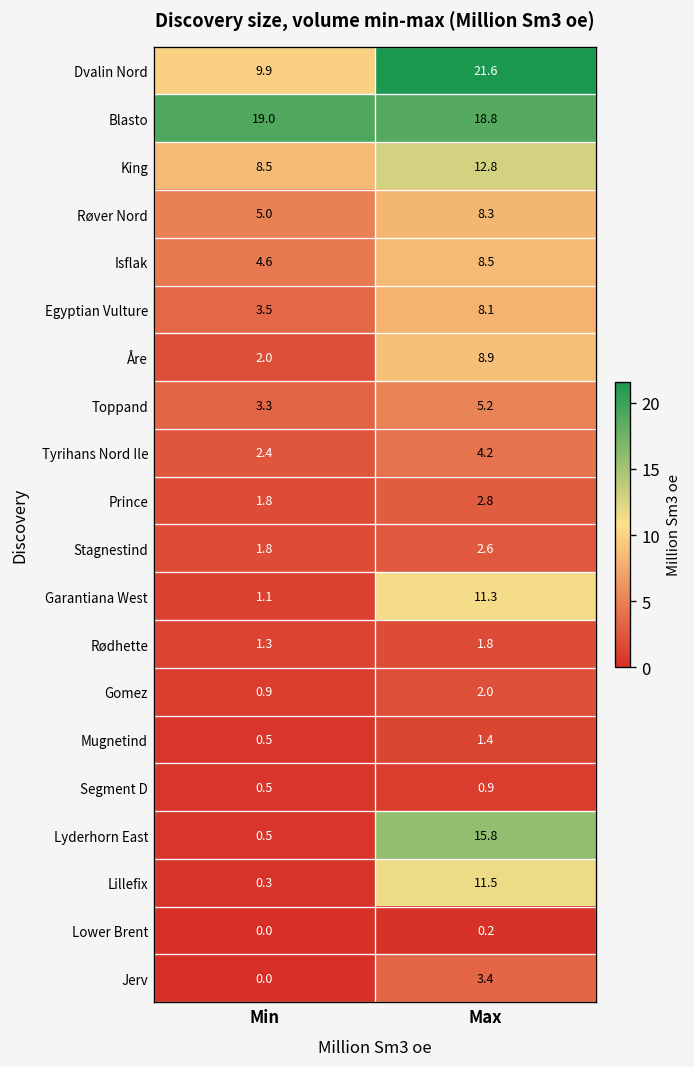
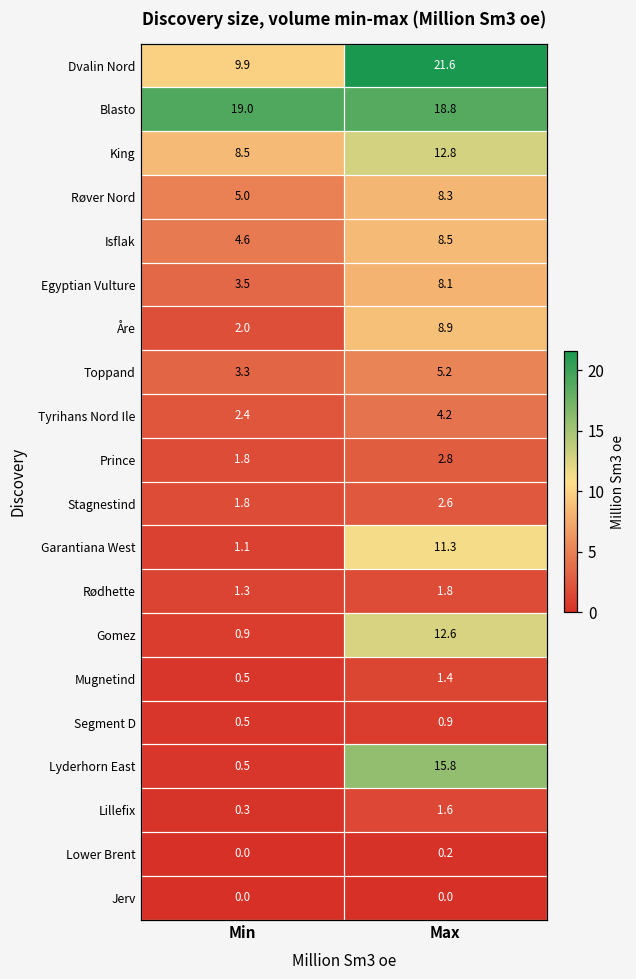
Gomez, Max: 2.0 -> 12.6
Lillefix, Max: 11.5 -> 1.6
Jerv, Max: 3.4 -> 0.0
